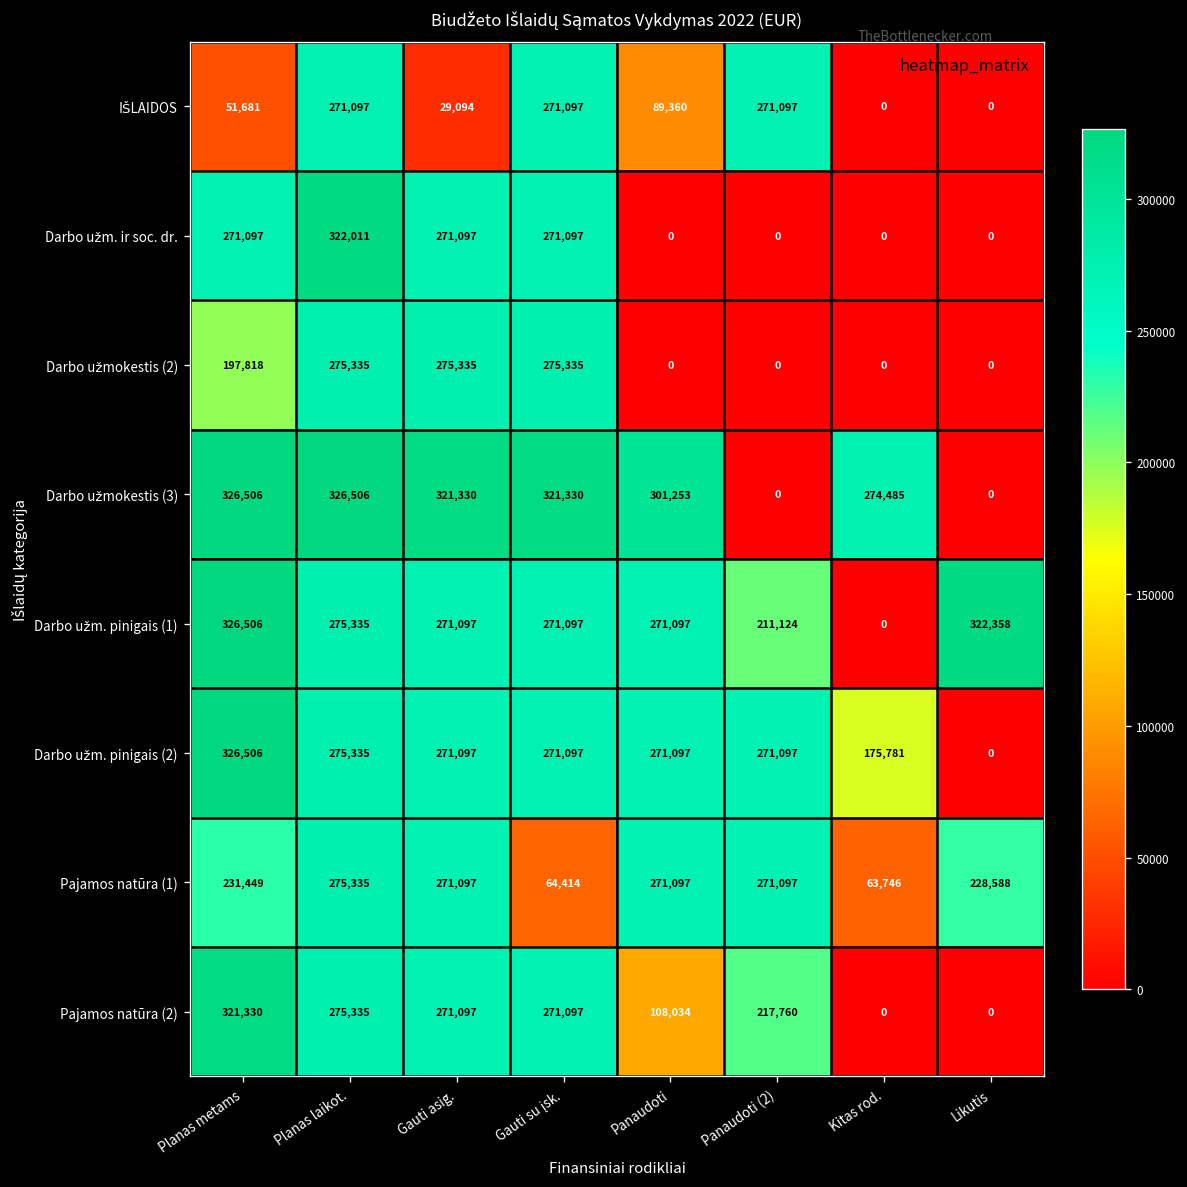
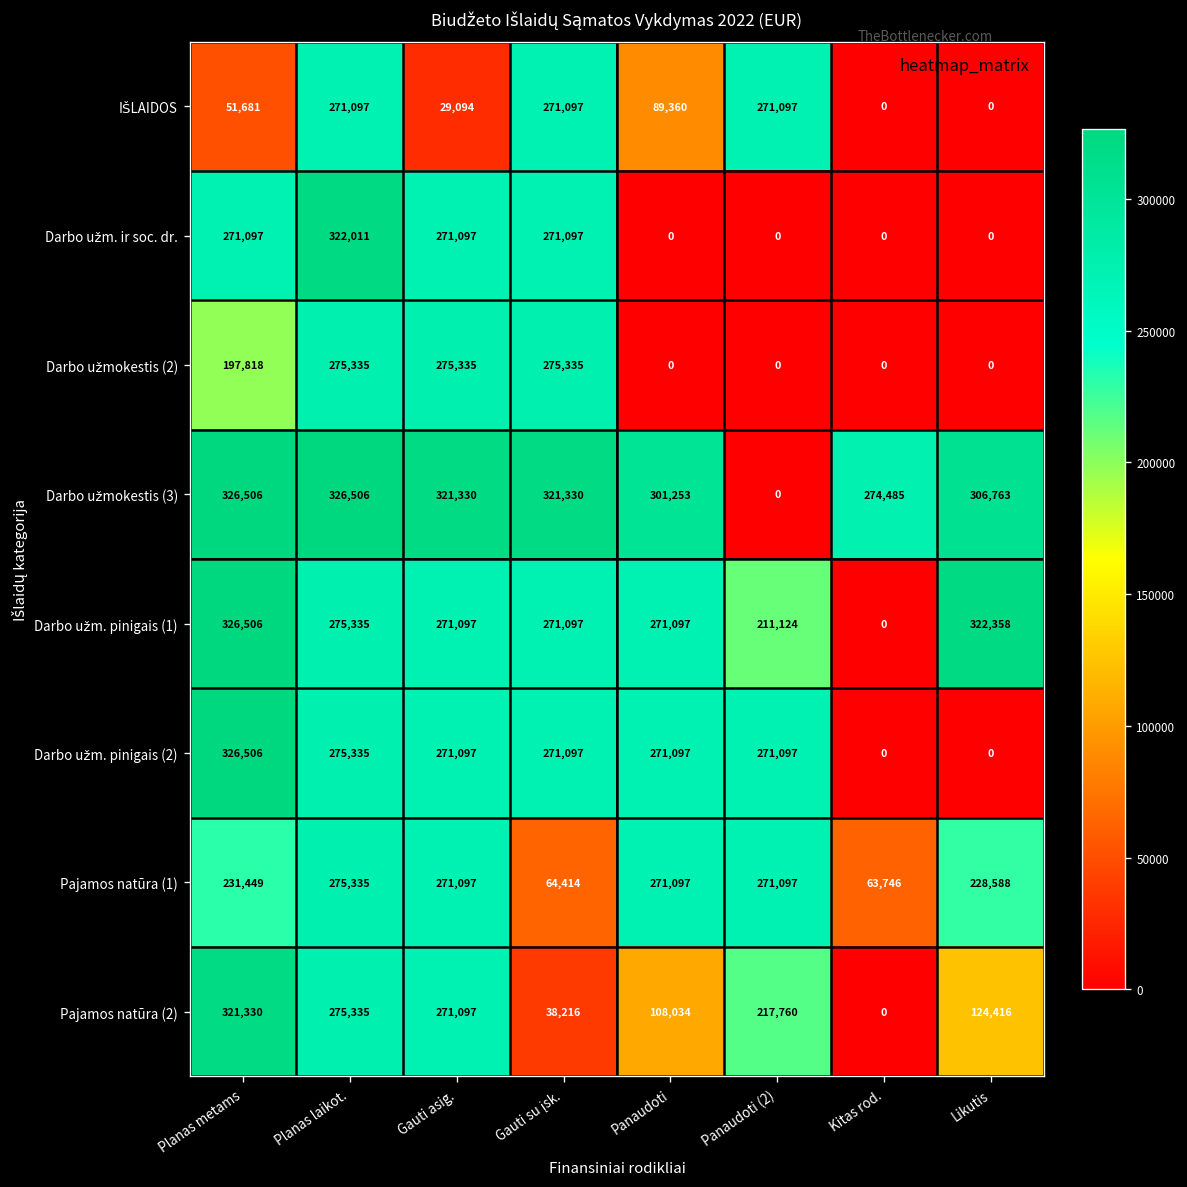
Darbo užmokestis (3), Likutis: 0 -> 306,763
Darbo užm. pinigais (2), Kitas rod.: 175,781 -> 0
Pajamos natūra (2), Gauti su įsk.: 271,097 -> 38,216
Pajamos natūra (2), Likutis: 0 -> 124,416
